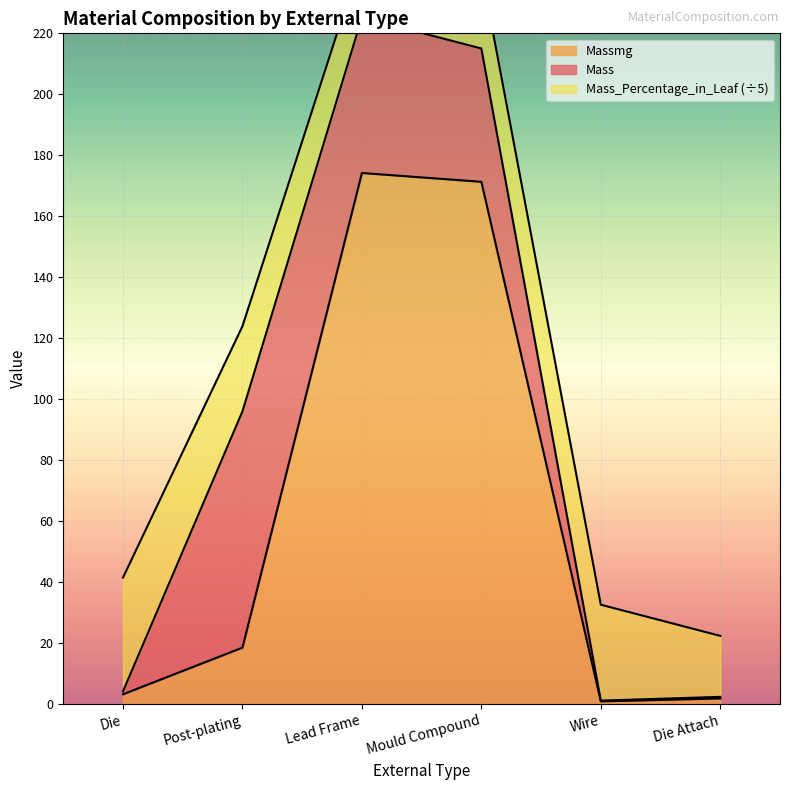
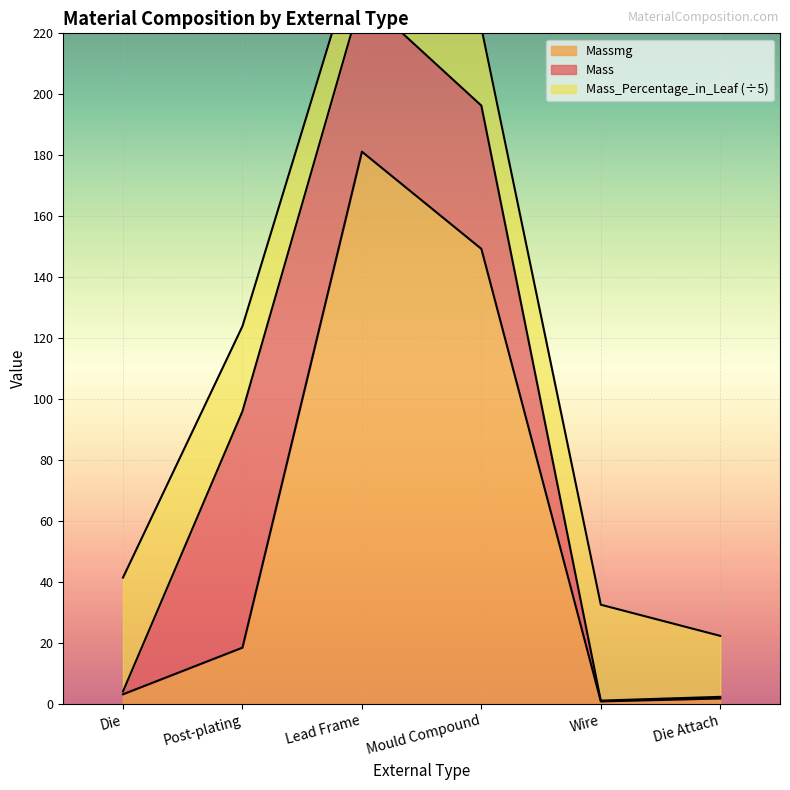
Massmg, Lead Frame: 174 -> 181
Massmg, Mould Compound: 171 -> 149
Mass, Mould Compound: 44 -> 47
